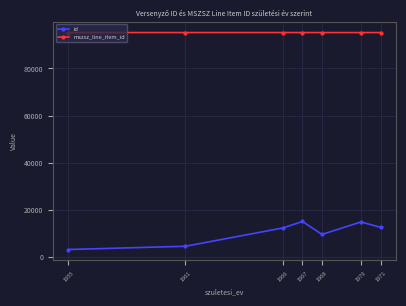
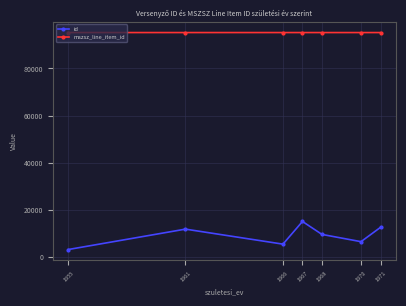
id, 1961: 4000 -> 12000
id, 1966: 12000 -> 5000
id, 1970: 15000 -> 6000
